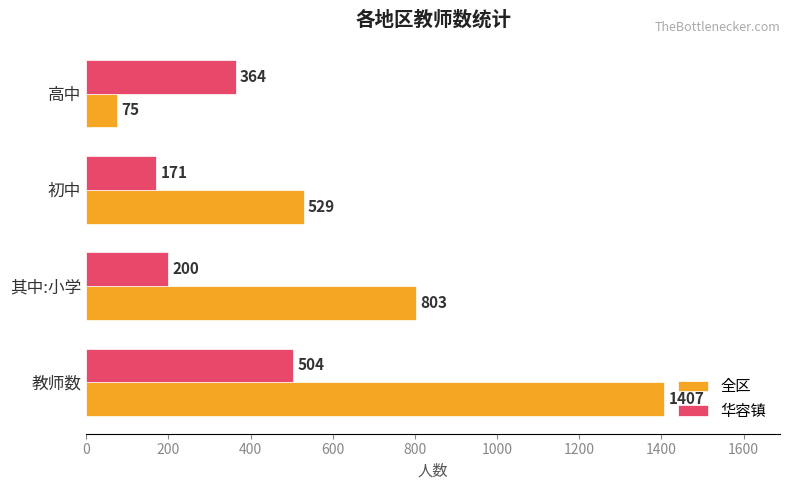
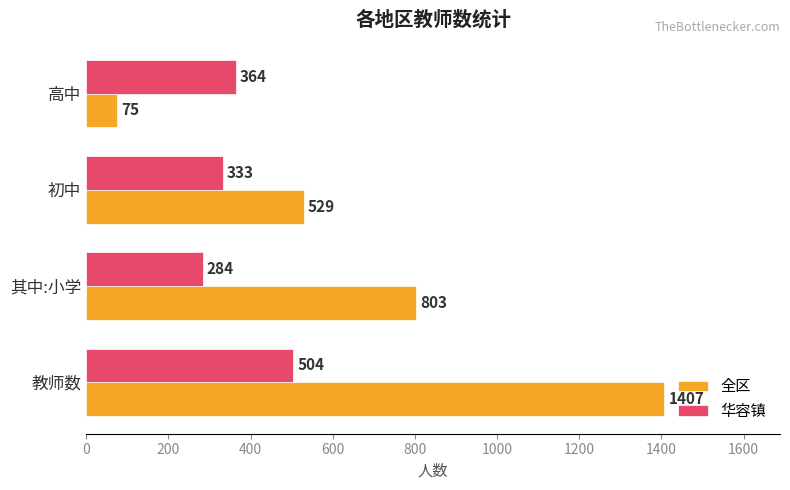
华容镇, 初中: 171 -> 333
华容镇, 其中:小学: 200 -> 284
